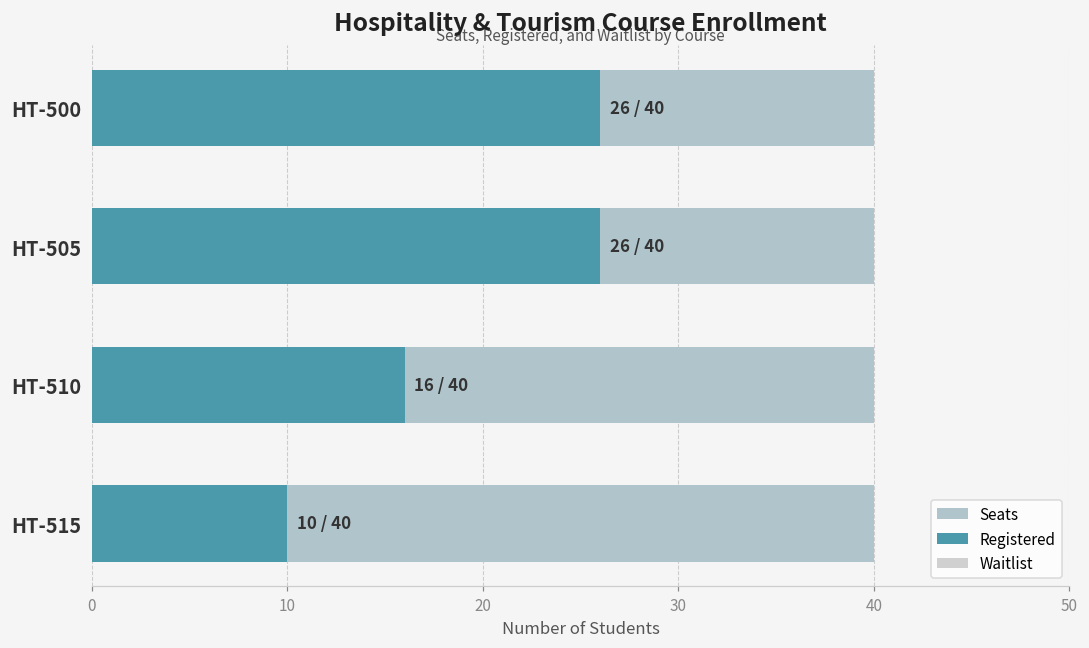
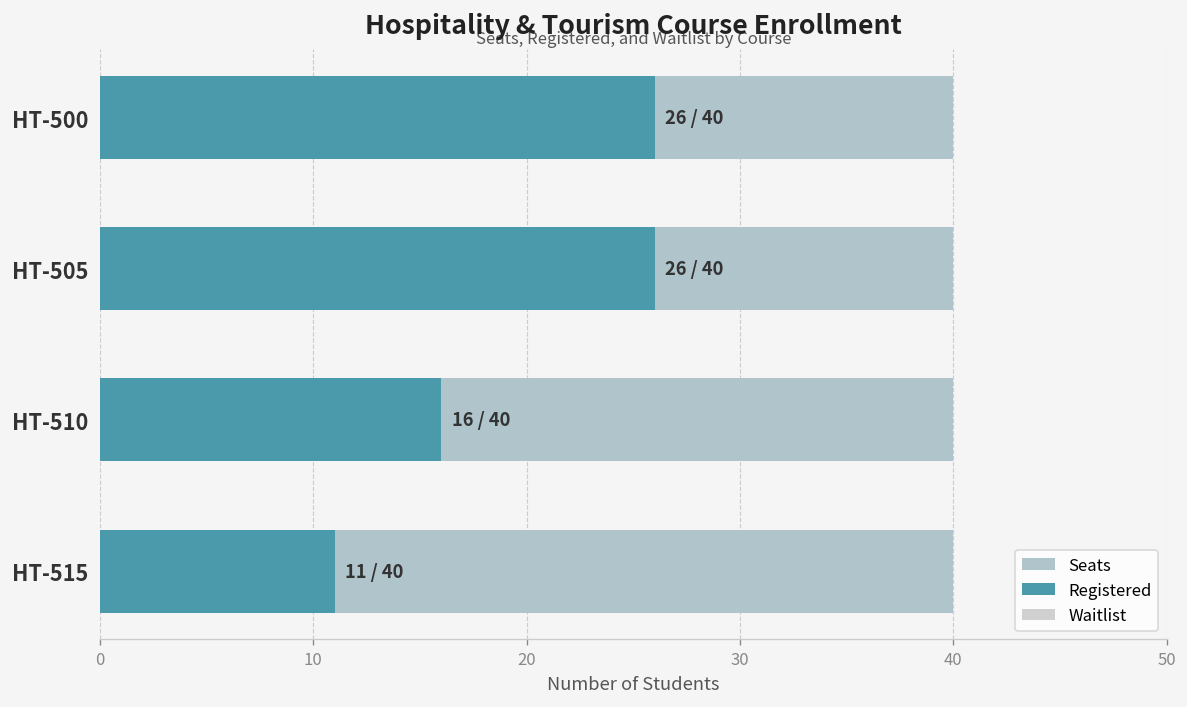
Registered, HT-515: 10 -> 11
